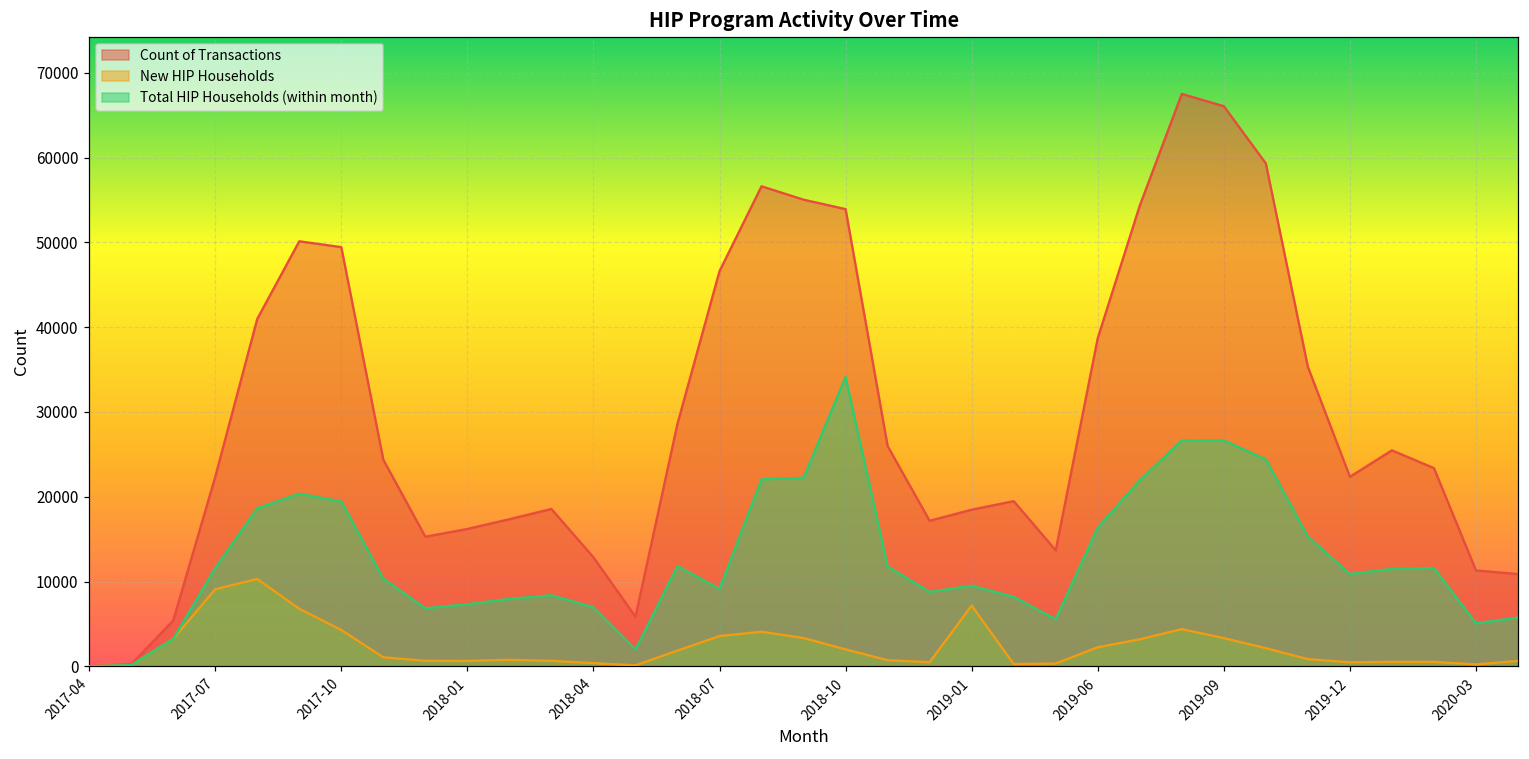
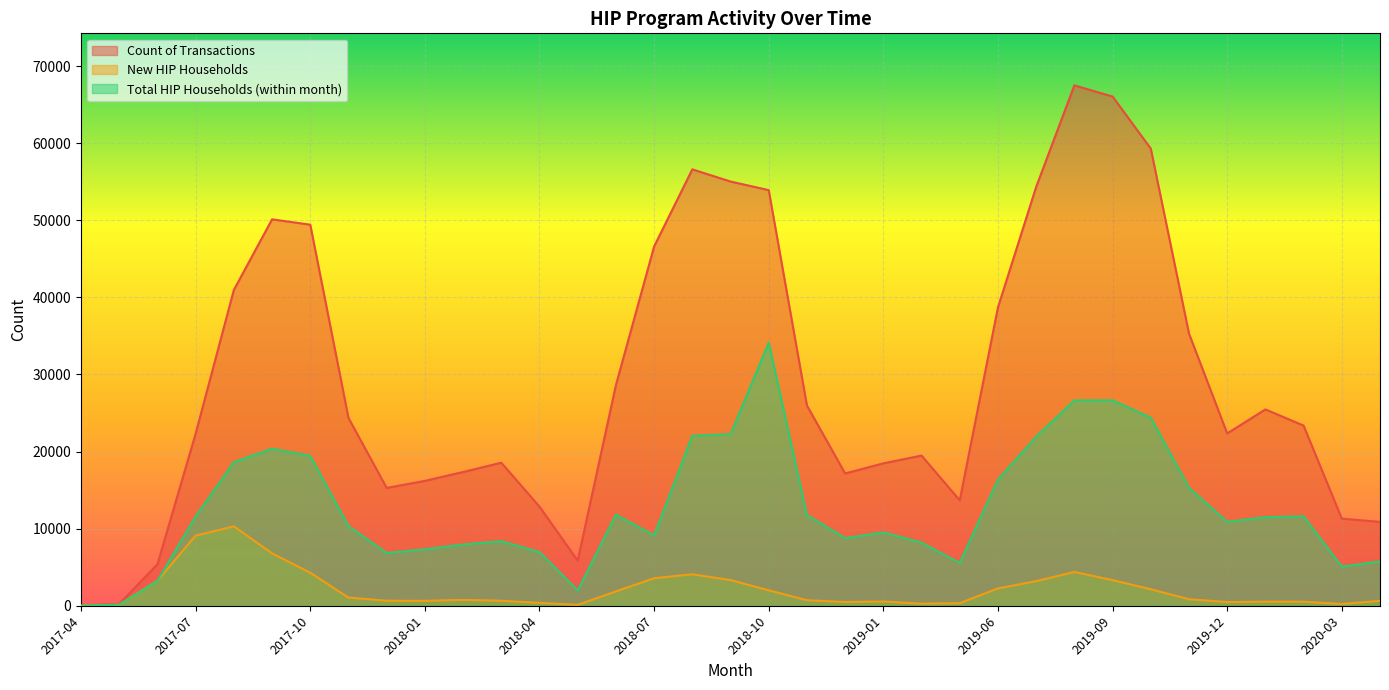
New HIP Households, 2019-01: 7000 -> 1000
